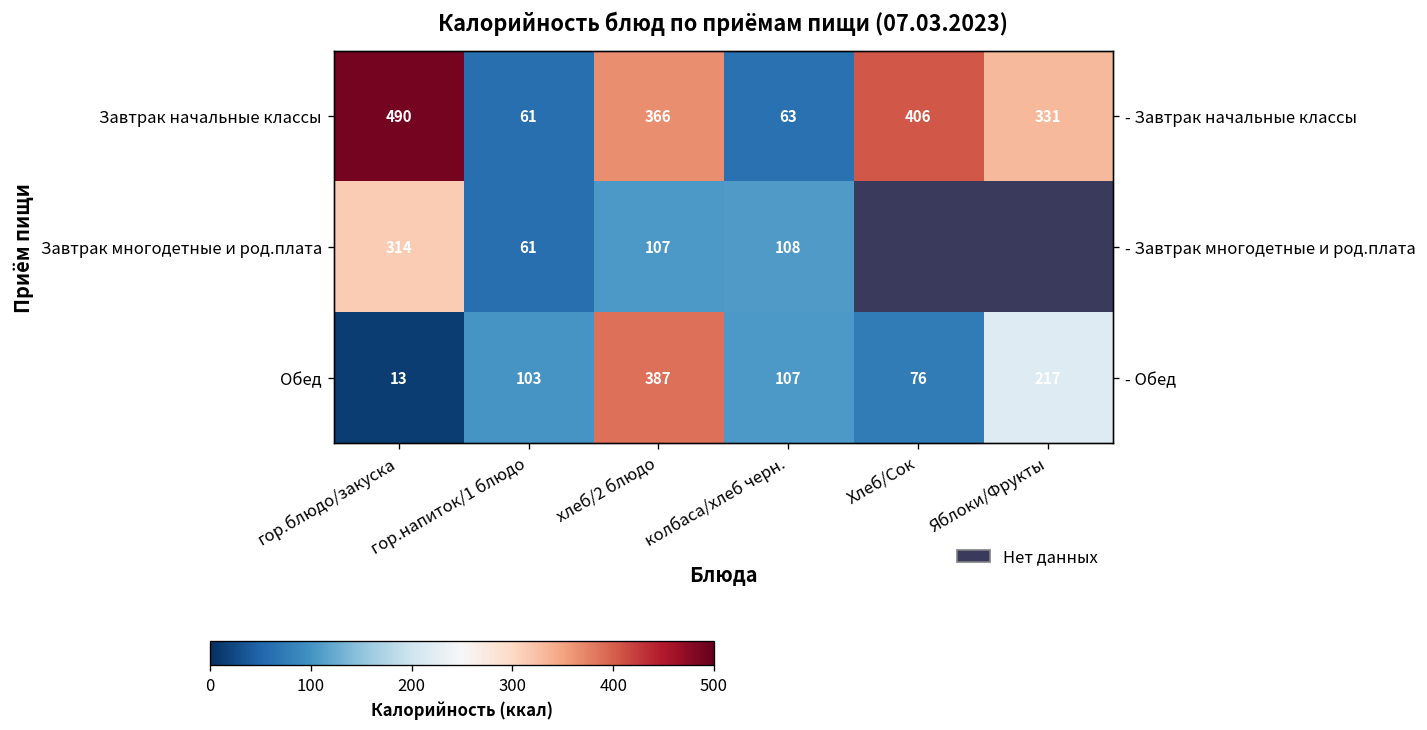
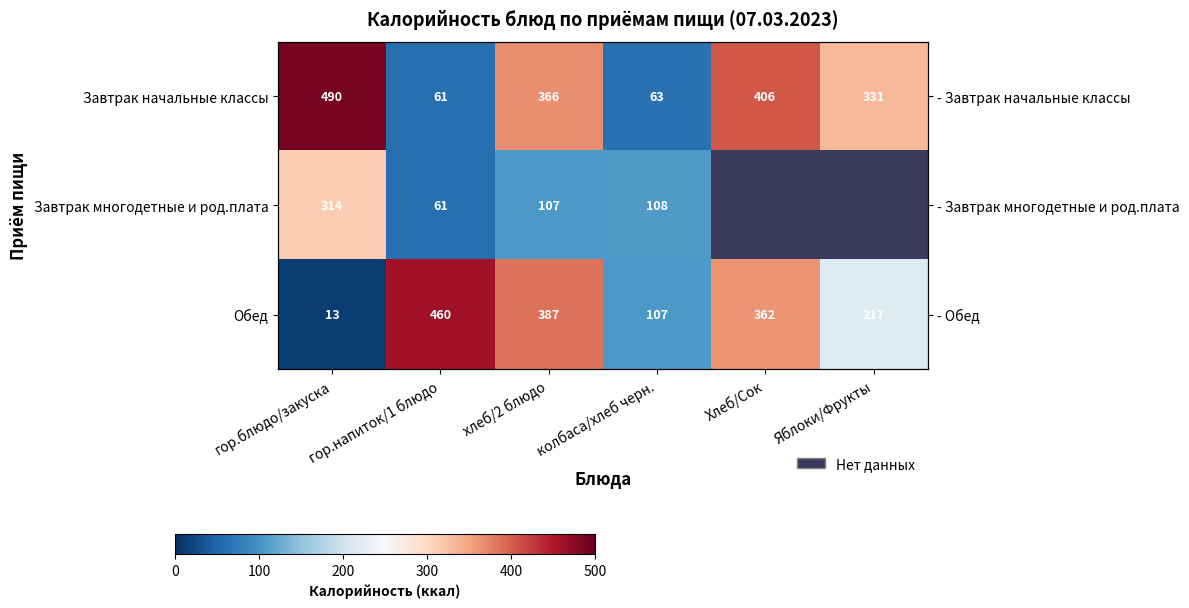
Обед, гор.напиток/1 блюдо: 103 -> 460
Обед, Хлеб/Сок: 76 -> 362
